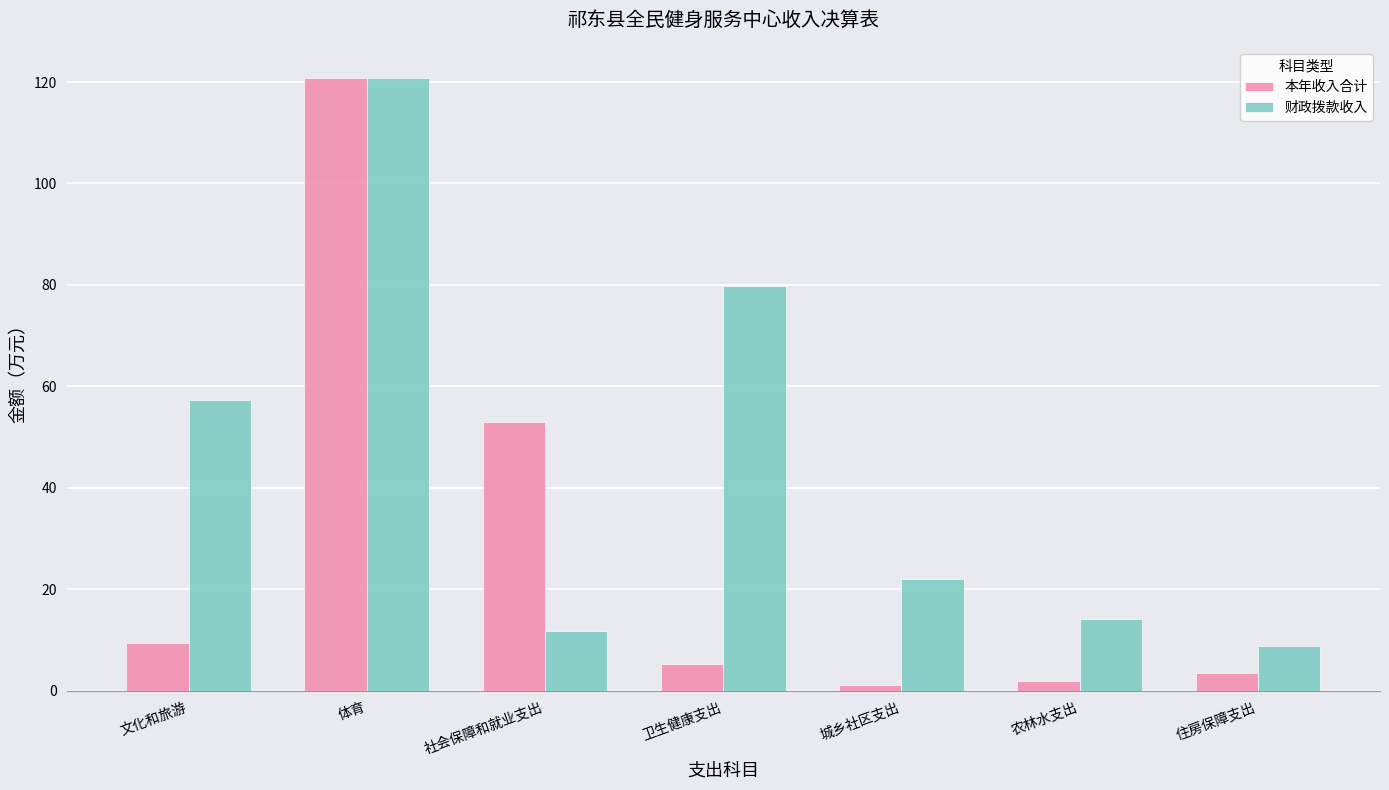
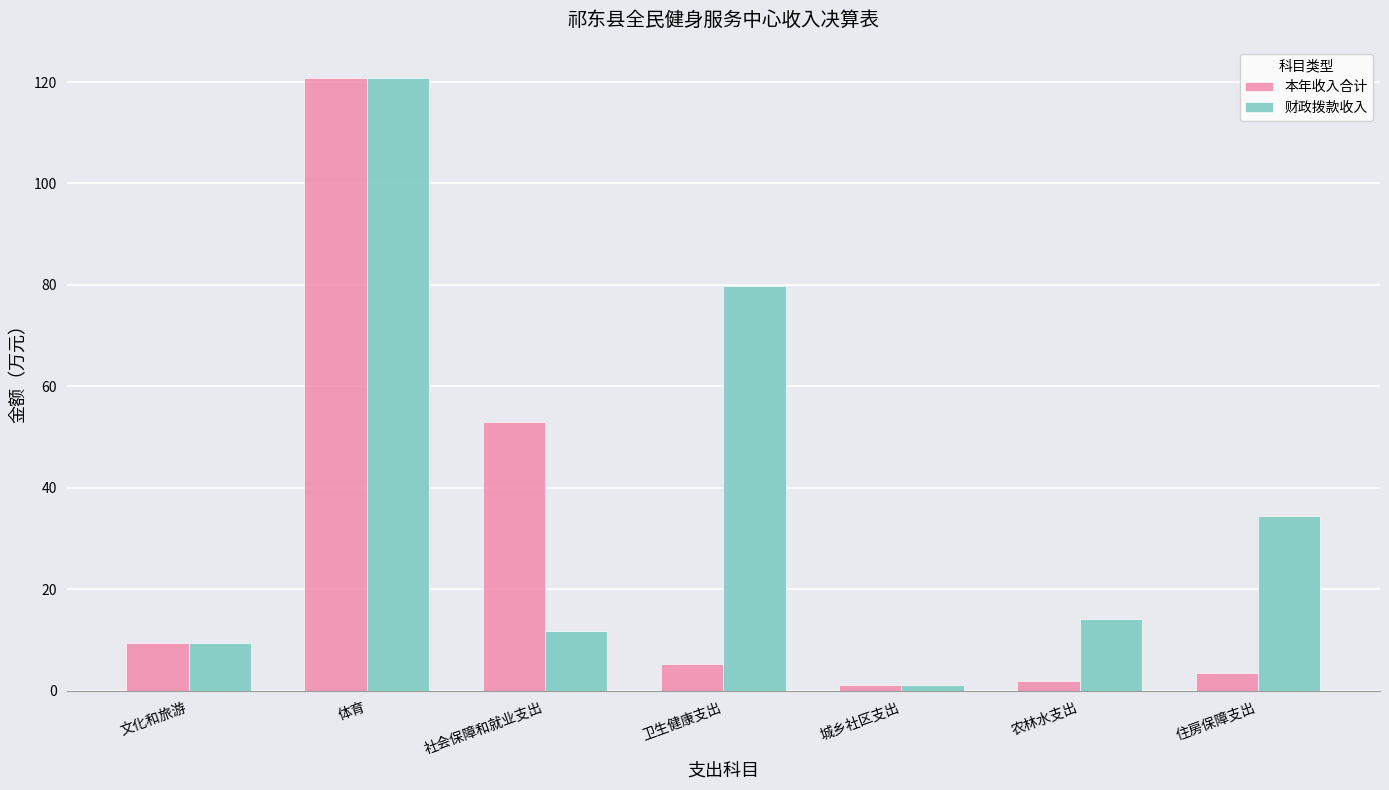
财政拨款收入, 文化和旅游: 57 -> 9
财政拨款收入, 城乡社区支出: 22 -> 1
财政拨款收入, 住房保障支出: 9 -> 35
